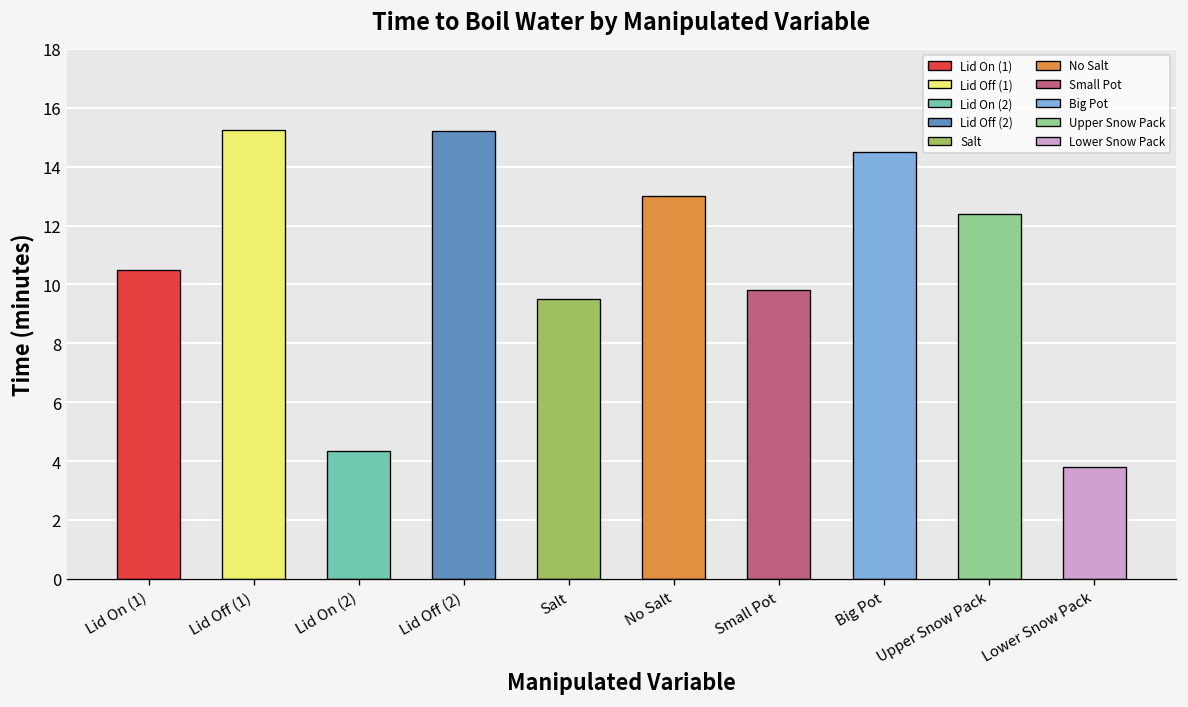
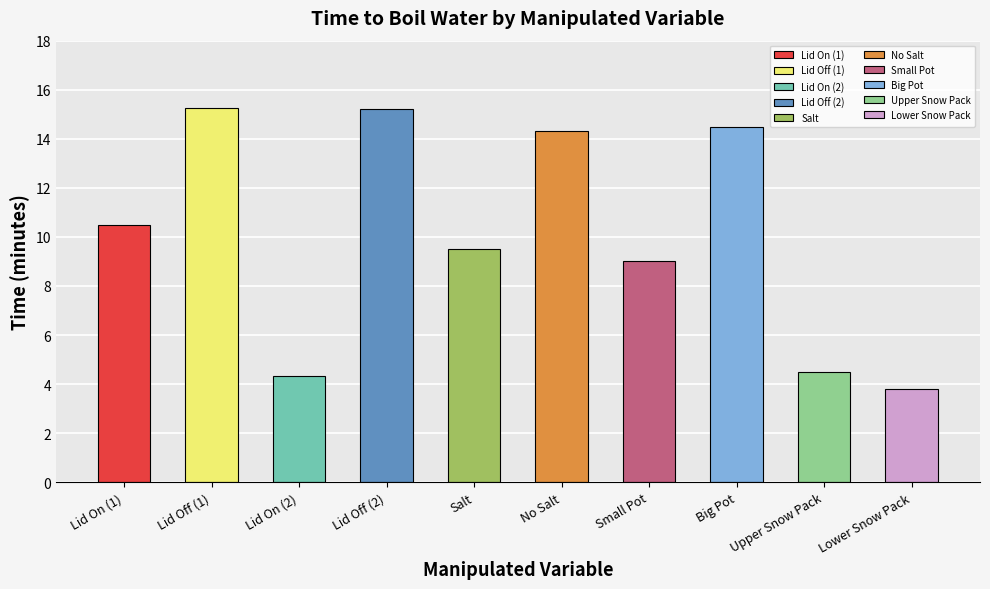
No Salt: 13.0 -> 14.3
Small Pot: 9.8 -> 9.0
Upper Snow Pack: 12.4 -> 4.5
